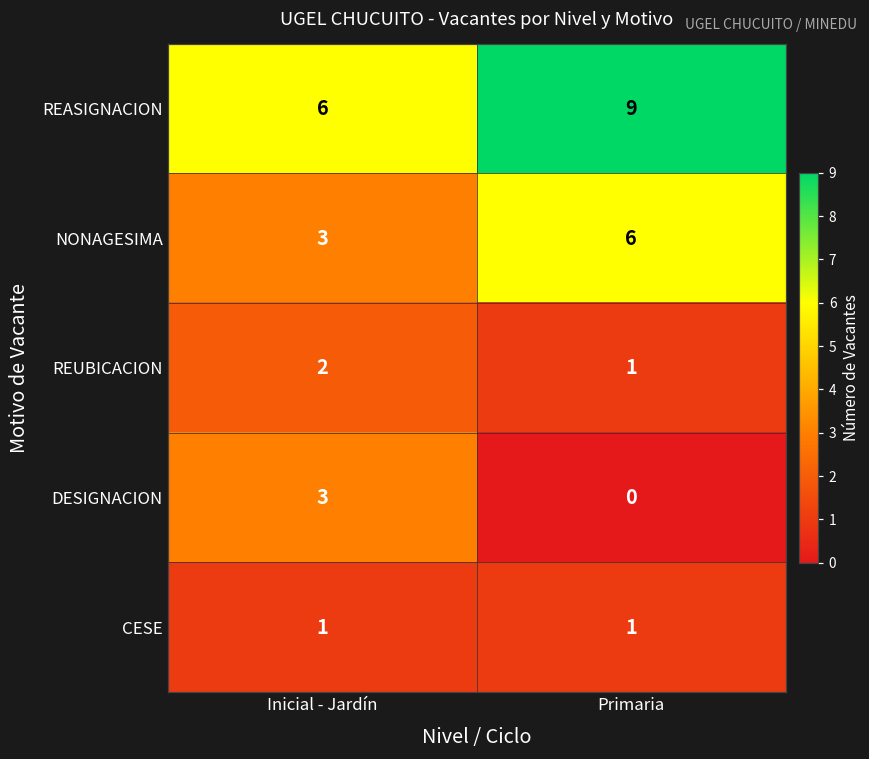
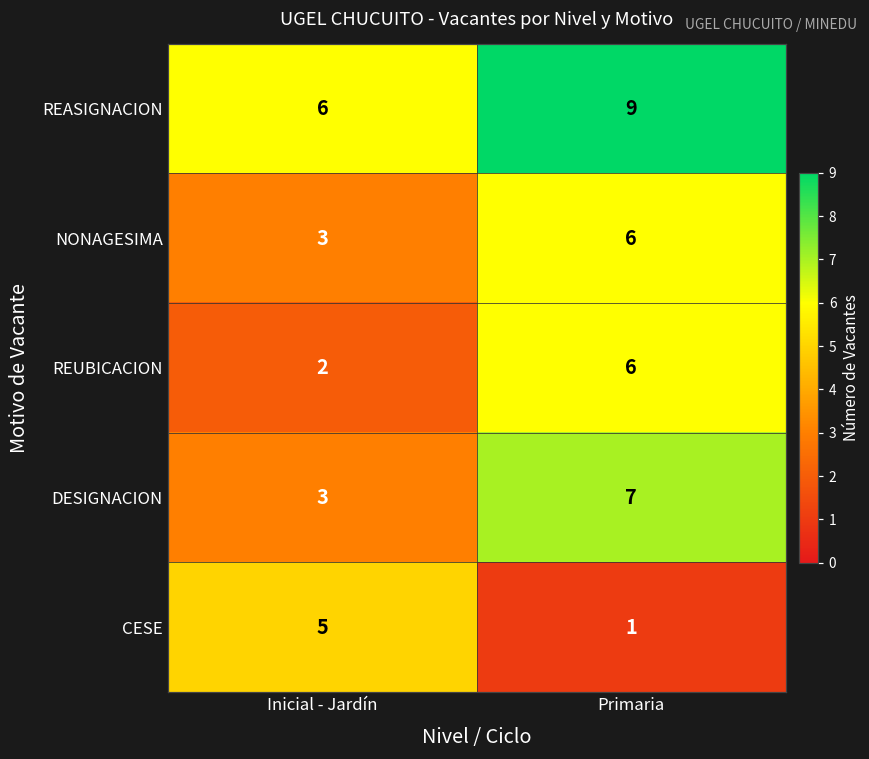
REUBICACION, Primaria: 1 -> 6
DESIGNACION, Primaria: 0 -> 7
CESE, Inicial - Jardín: 1 -> 5
